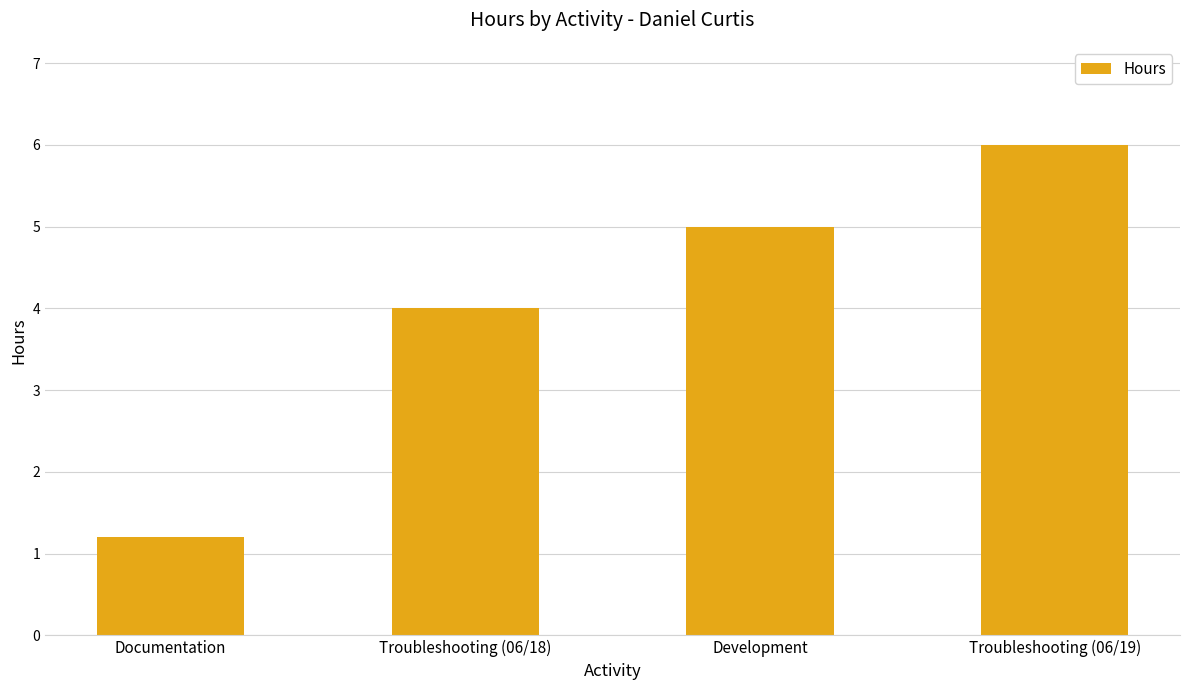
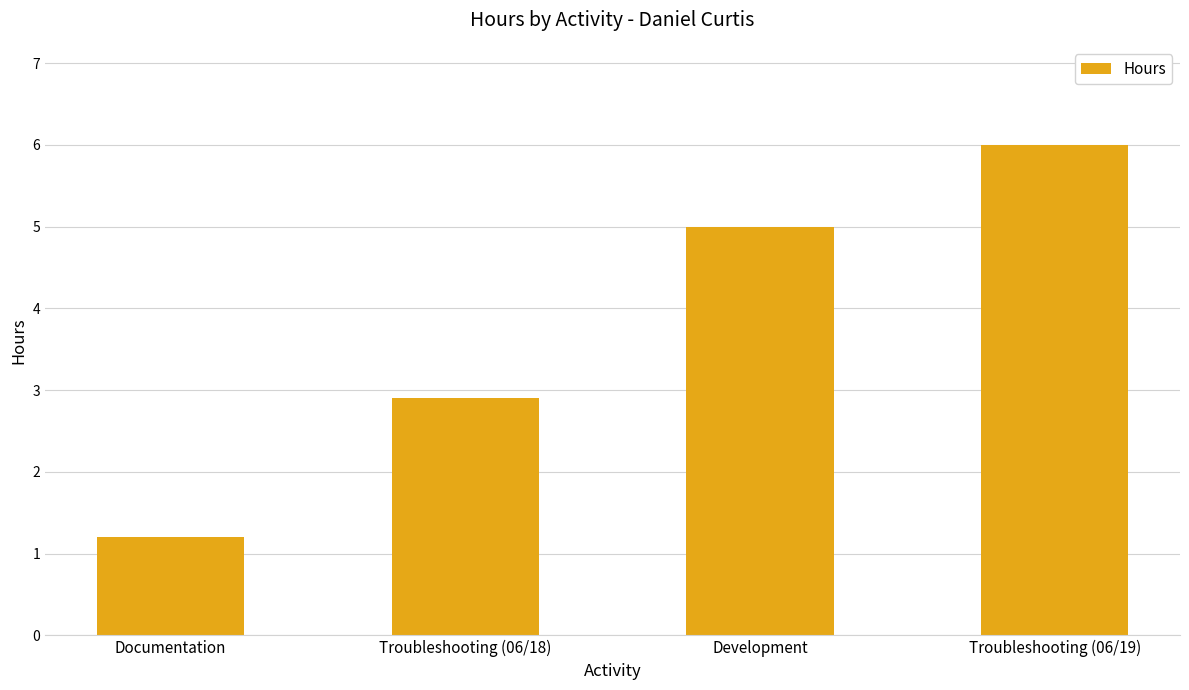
Troubleshooting (06/18): 4.0 -> 2.9
